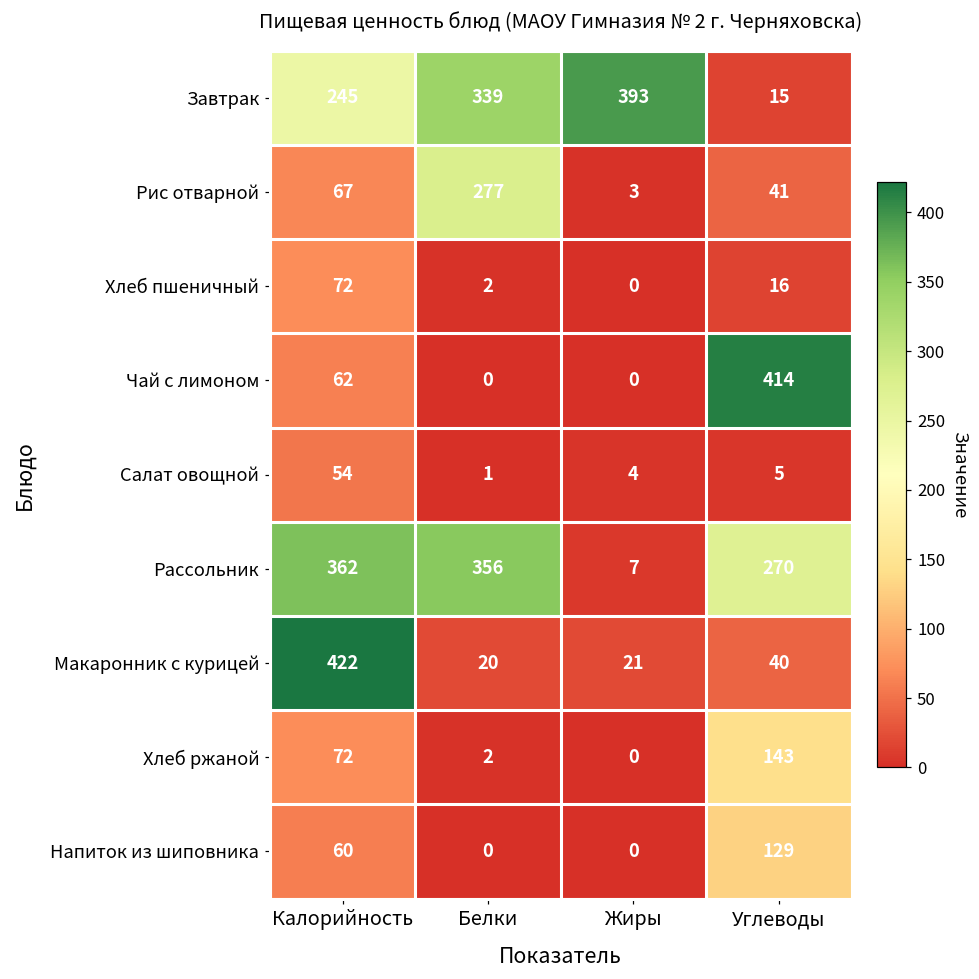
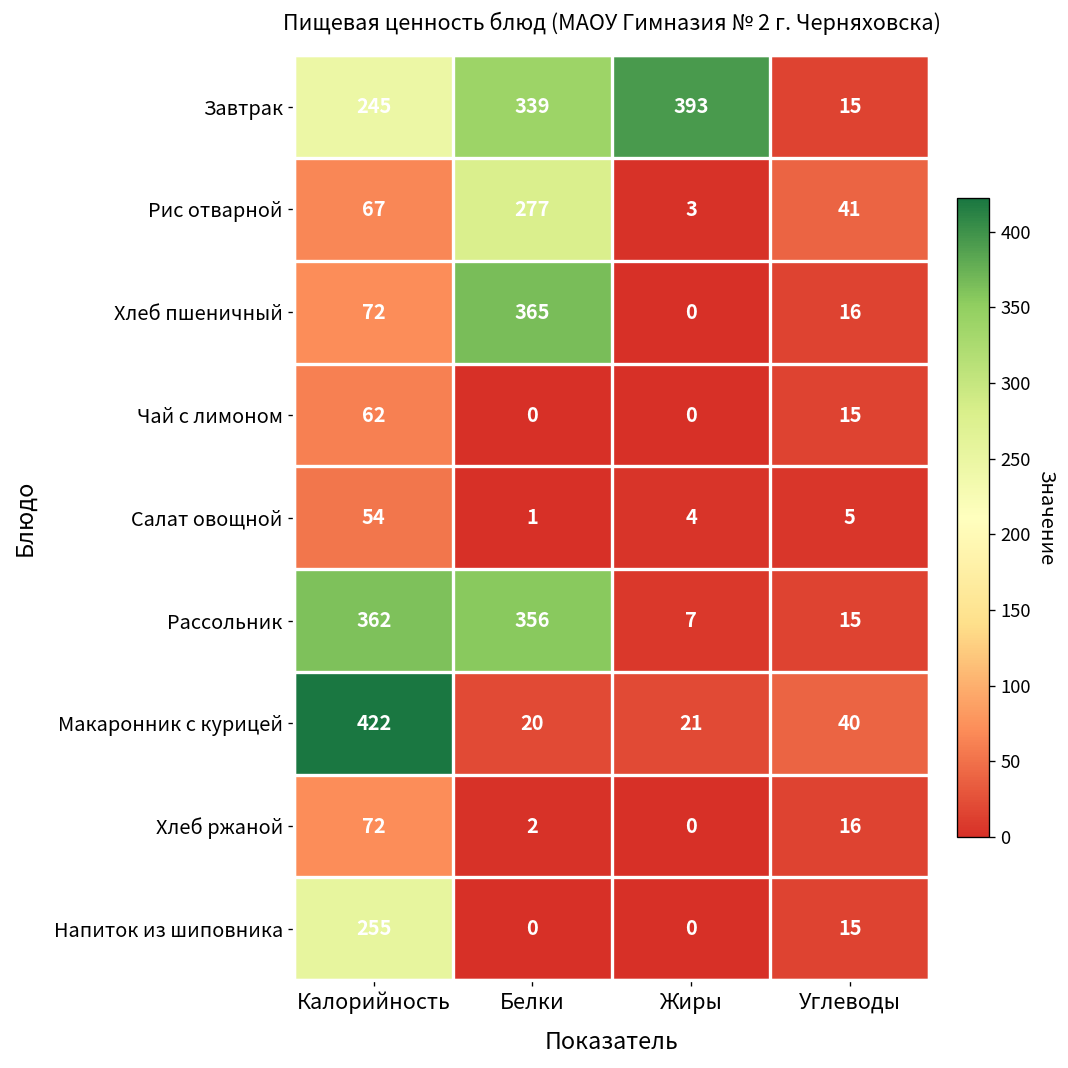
Хлеб пшеничный, Белки: 2 -> 365
Чай с лимоном, Углеводы: 414 -> 15
Рассольник, Углеводы: 270 -> 15
Хлеб ржаной, Углеводы: 143 -> 16
Напиток из шиповника, Калорийность: 60 -> 255
Напиток из шиповника, Углеводы: 129 -> 15
